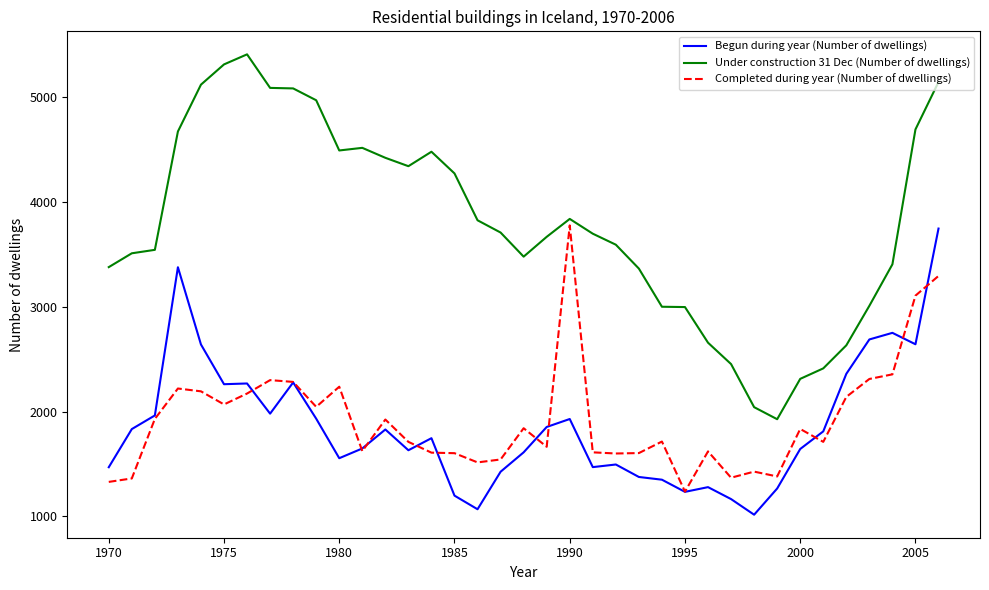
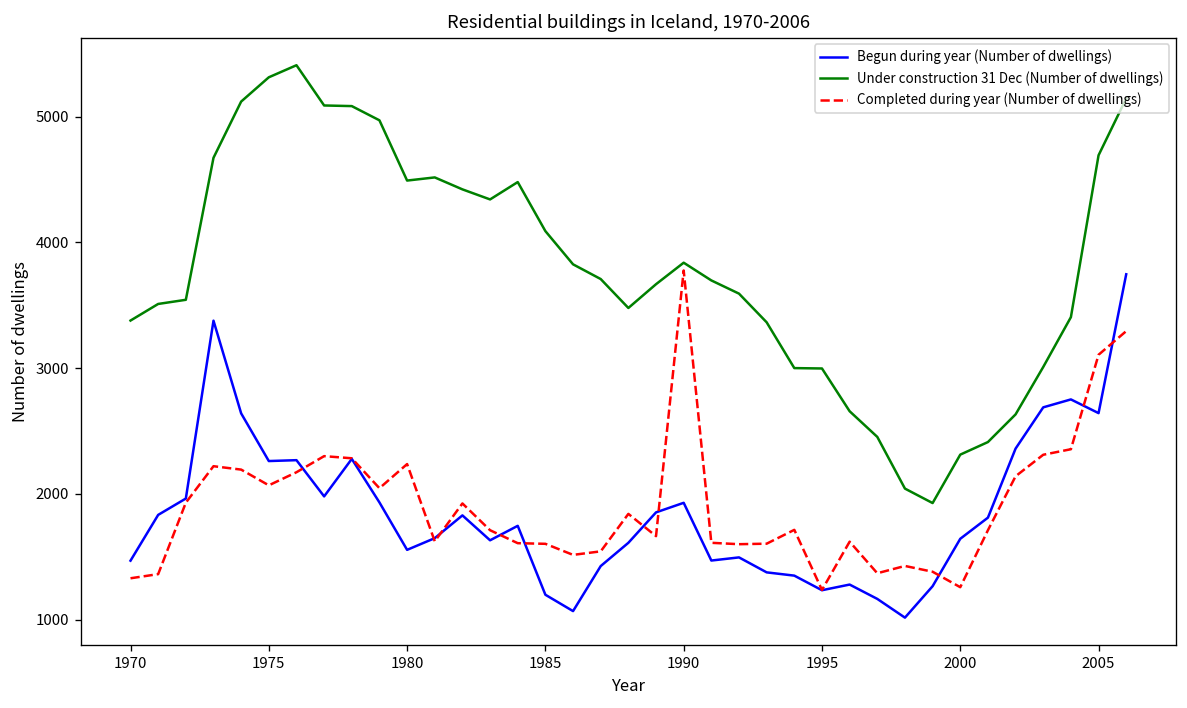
Under construction 31 Dec (Number of dwellings), 1985: 4270 -> 4090
Completed during year (Number of dwellings), 2000: 1830 -> 1260
